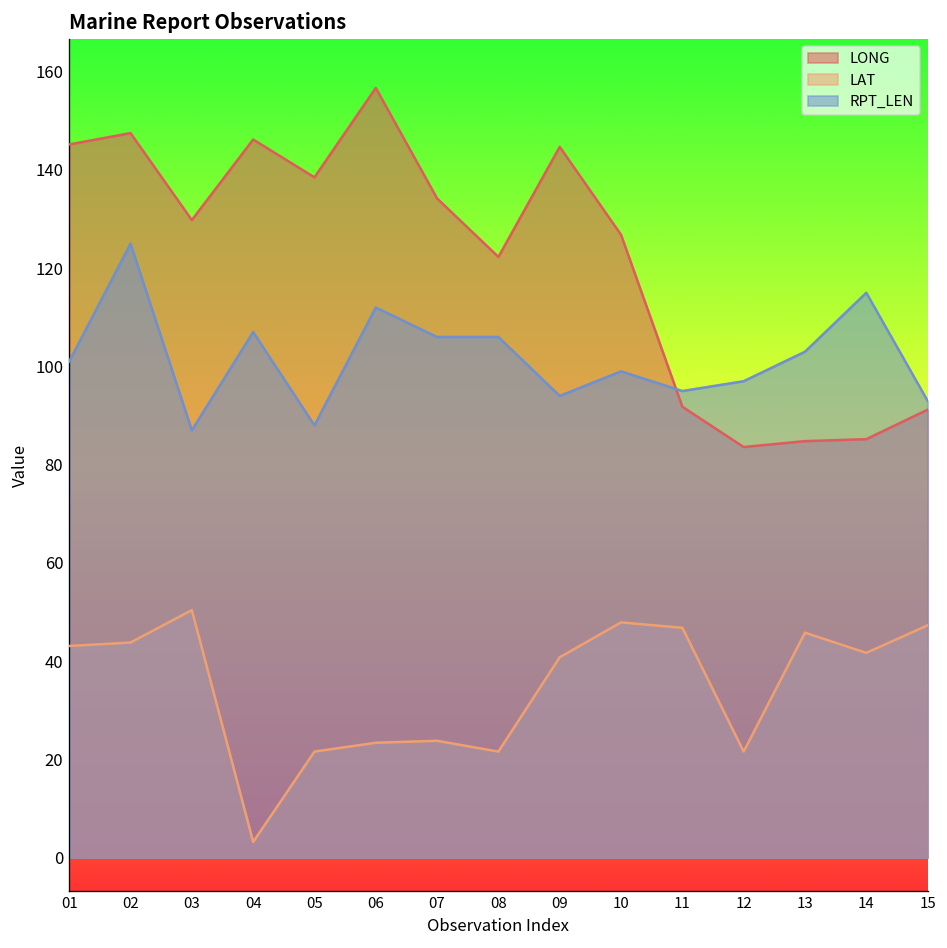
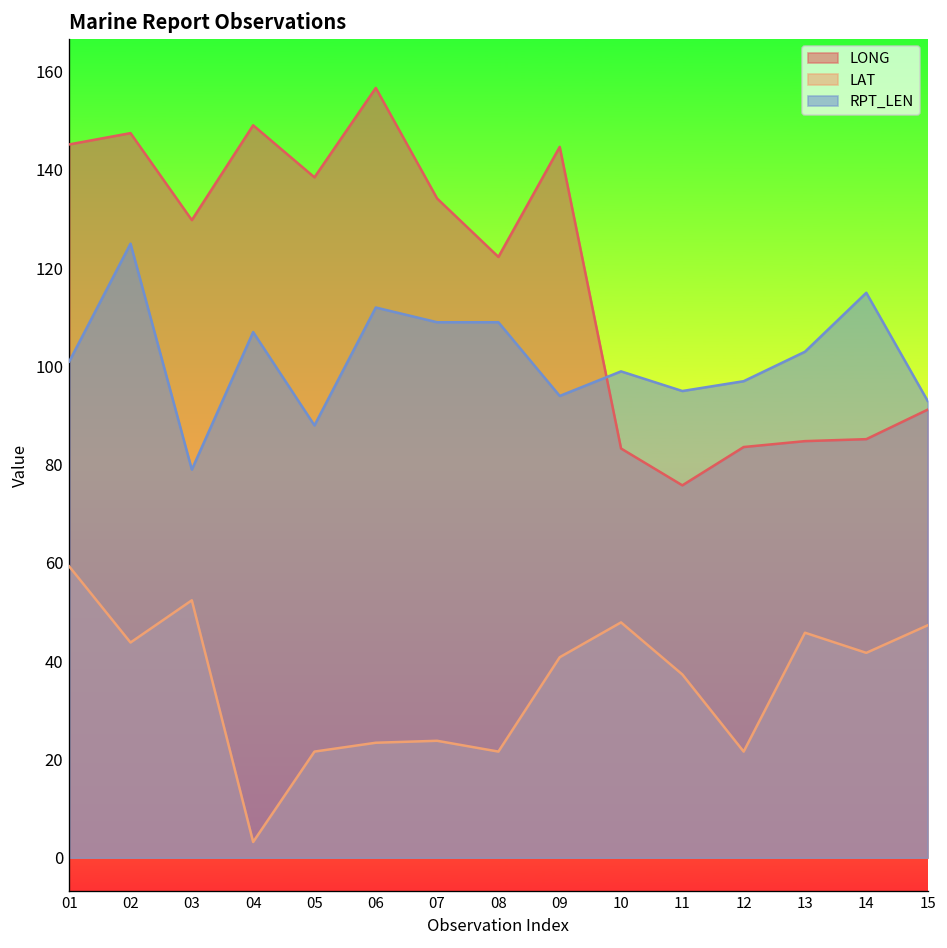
LAT, 01: 43 -> 59
LAT, 03: 50 -> 52
RPT_LEN, 03: 87 -> 79
LONG, 04: 146 -> 149
RPT_LEN, 07: 106 -> 109
RPT_LEN, 08: 106 -> 109
LONG, 10: 127 -> 83
LONG, 11: 92 -> 76
LAT, 11: 47 -> 37
